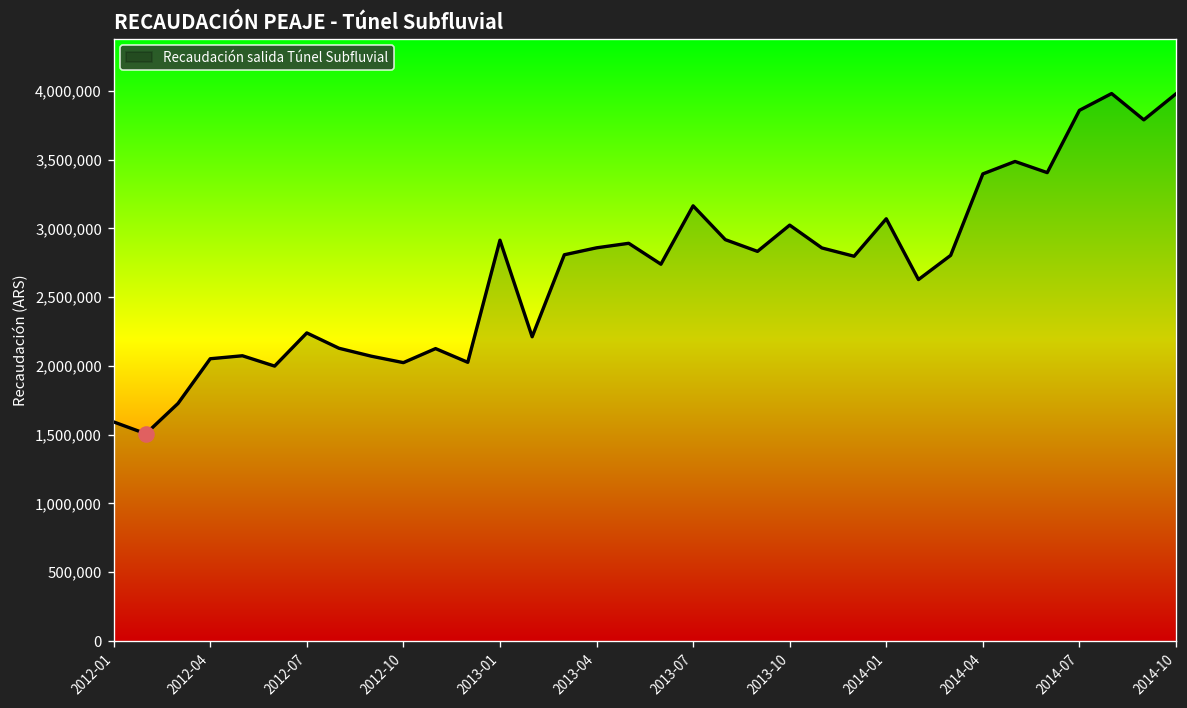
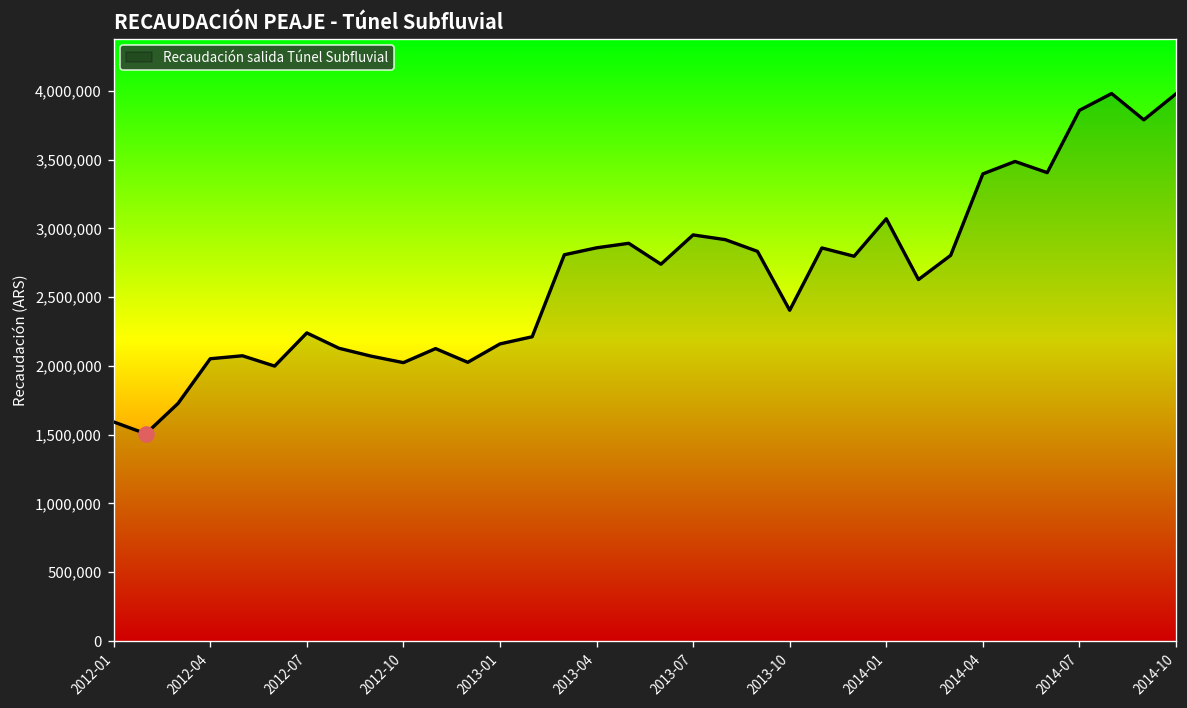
Recaudación salida Túnel Subfluvial, 2013-01: 2,910,000 -> 2,160,000
Recaudación salida Túnel Subfluvial, 2013-07: 3,160,000 -> 2,950,000
Recaudación salida Túnel Subfluvial, 2013-10: 3,020,000 -> 2,400,000
